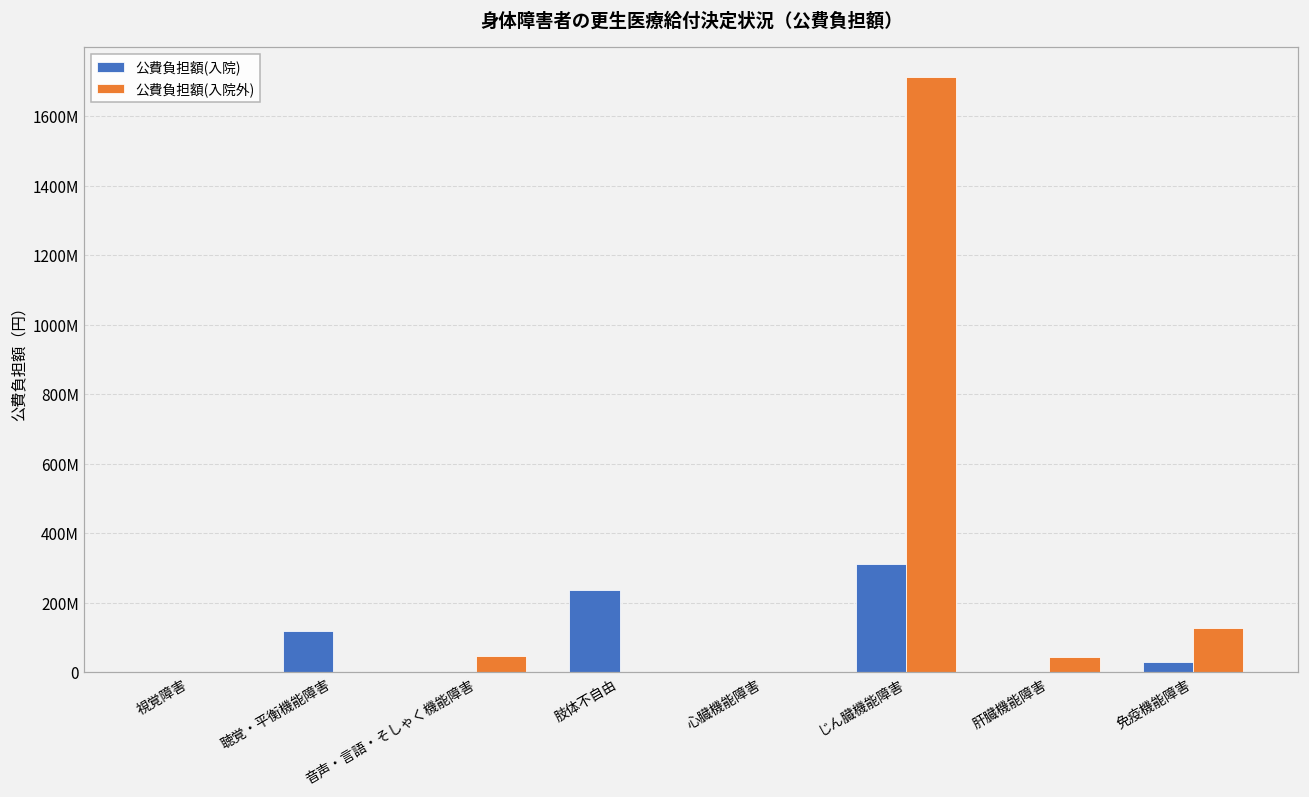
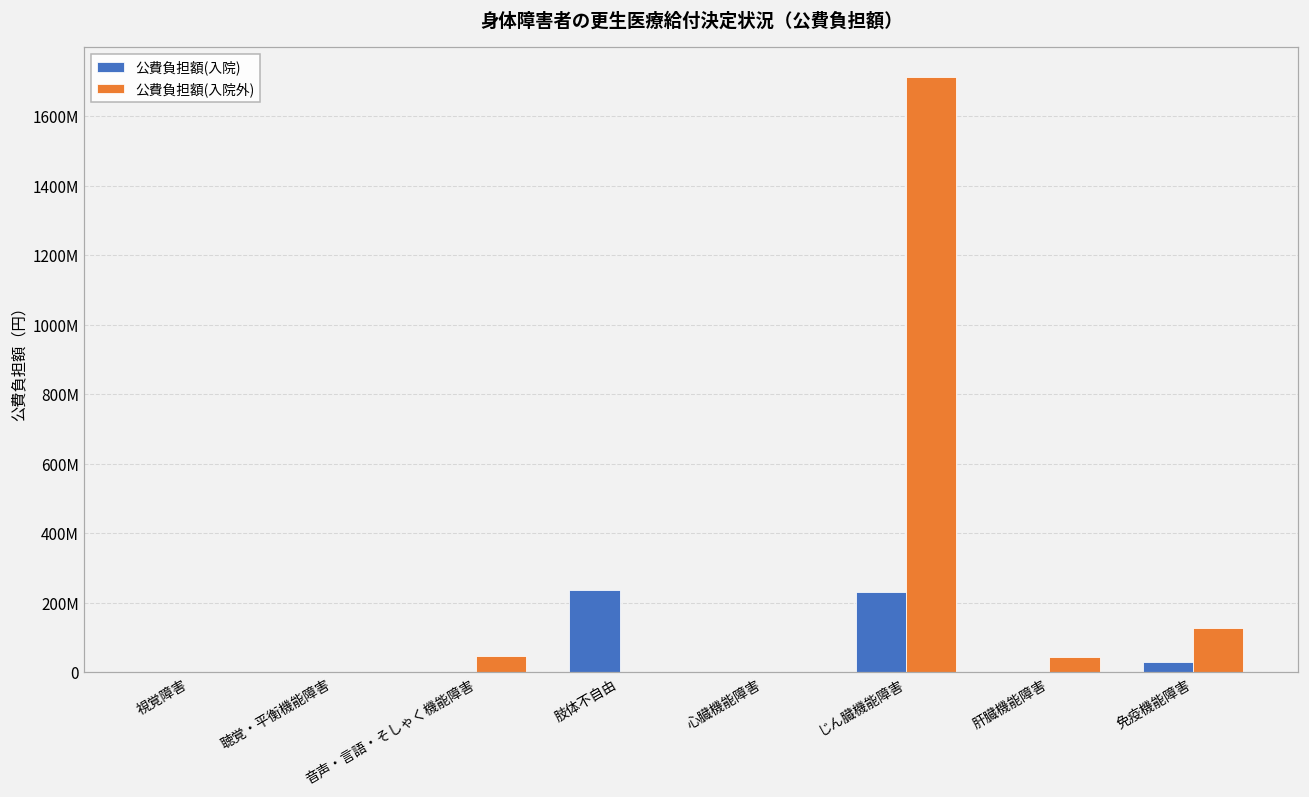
公費負担額(入院), 聴覚・平衡機能障害: 120000000 -> 0
公費負担額(入院), じん臓機能障害: 310000000 -> 230000000
